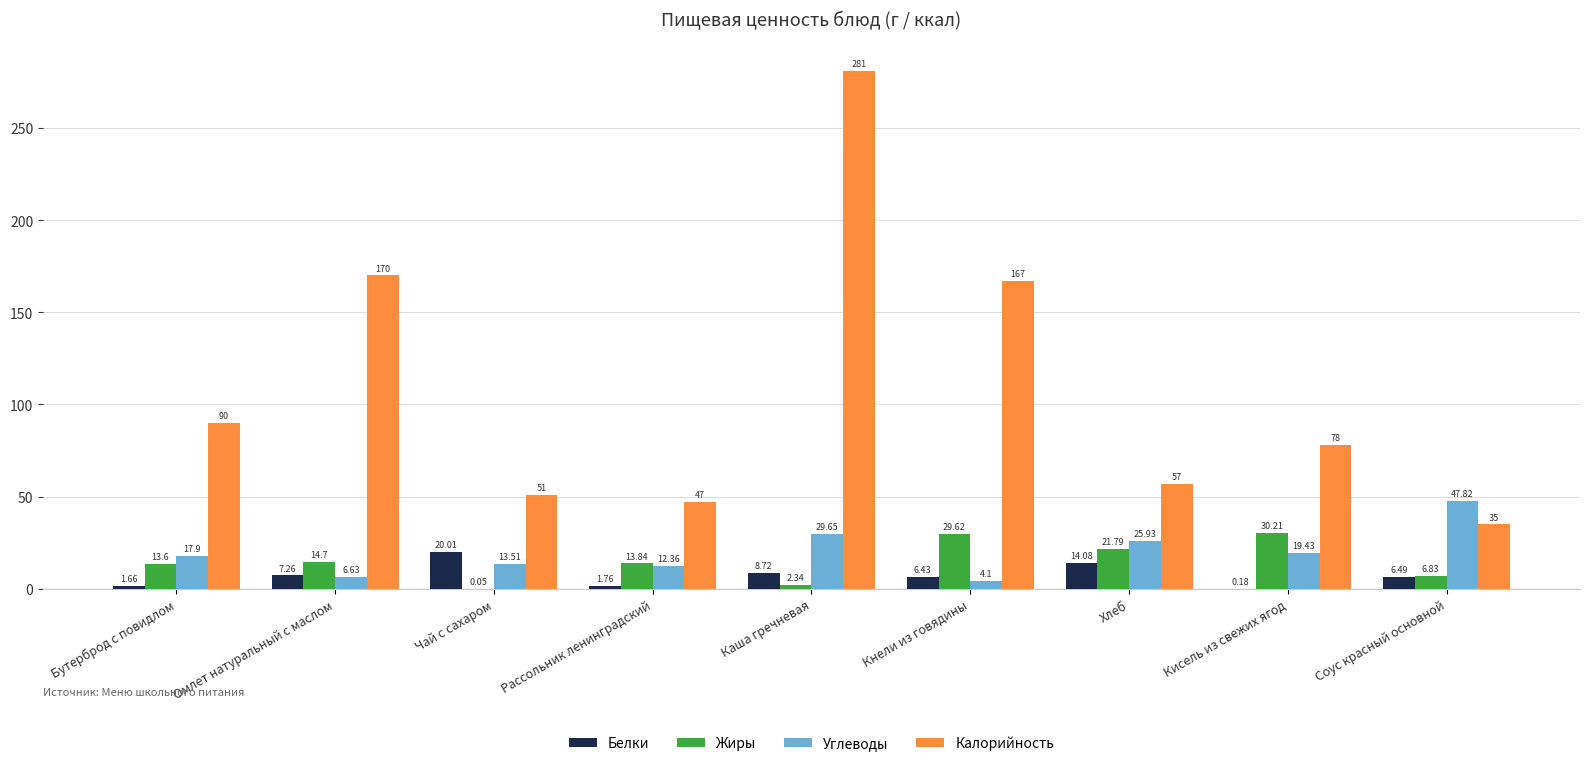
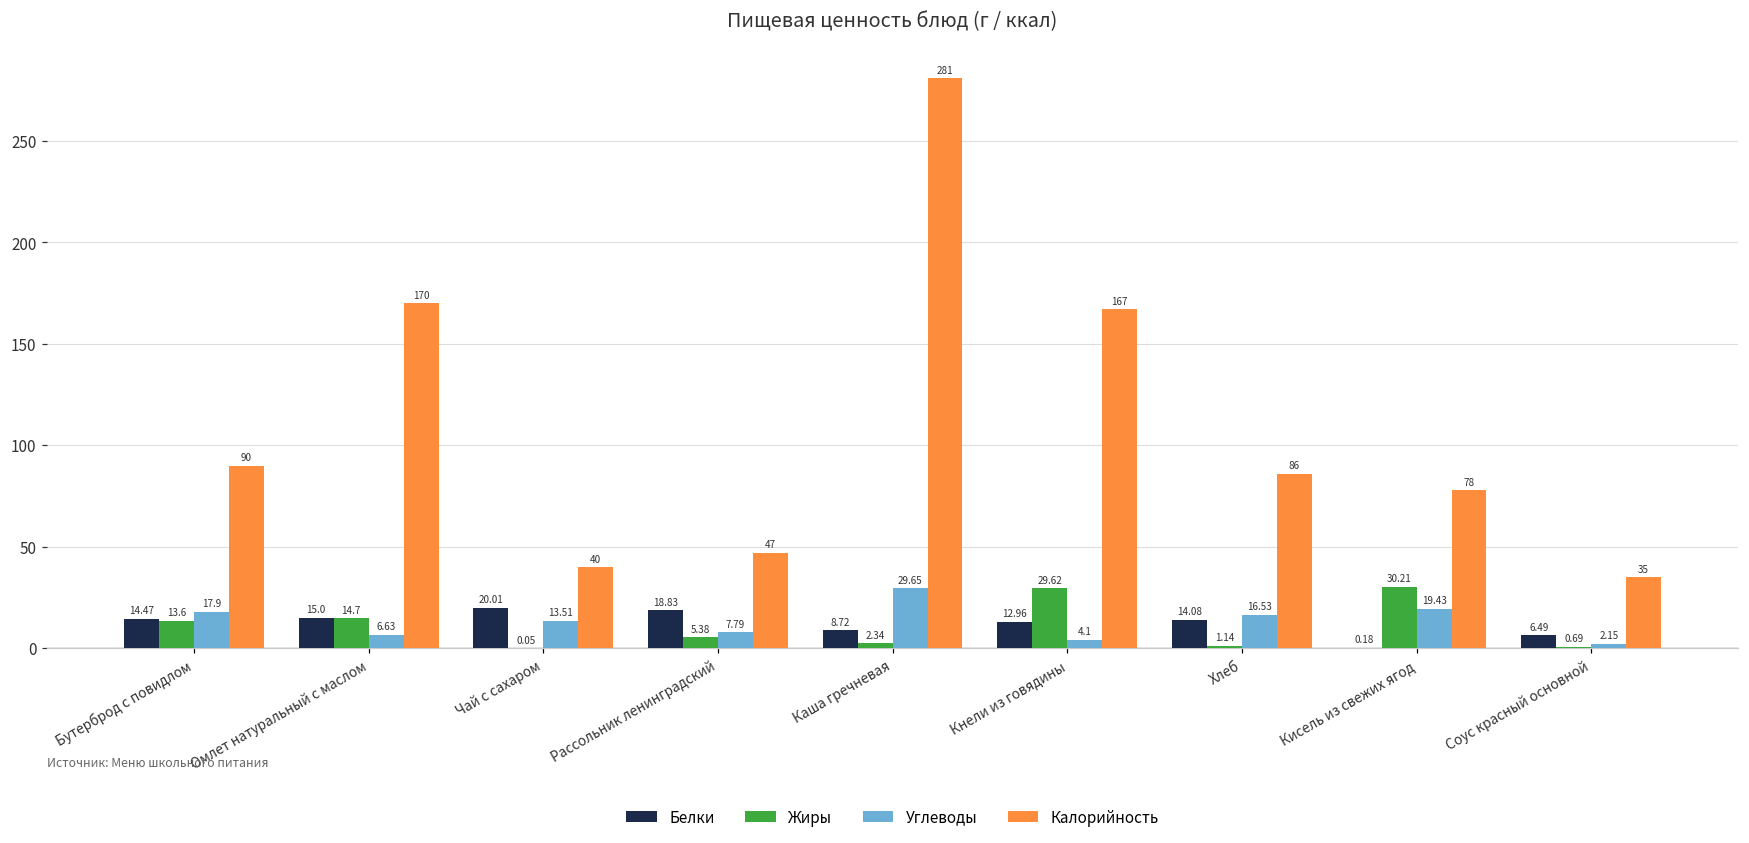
Белки, Бутерброд с повидлом: 1.66 -> 14.47
Белки, Омлет натуральный с маслом: 7.26 -> 15.0
Калорийность, Чай с сахаром: 51 -> 40
Белки, Рассольник ленинградский: 1.76 -> 18.83
Жиры, Рассольник ленинградский: 13.84 -> 5.38
Углеводы, Рассольник ленинградский: 12.36 -> 7.79
Белки, Кнели из говядины: 6.43 -> 12.96
Жиры, Хлеб: 21.79 -> 1.14
Углеводы, Хлеб: 25.93 -> 16.53
Калорийность, Хлеб: 57 -> 86
Жиры, Соус красный основной: 6.83 -> 0.69
Углеводы, Соус красный основной: 47.82 -> 2.15
